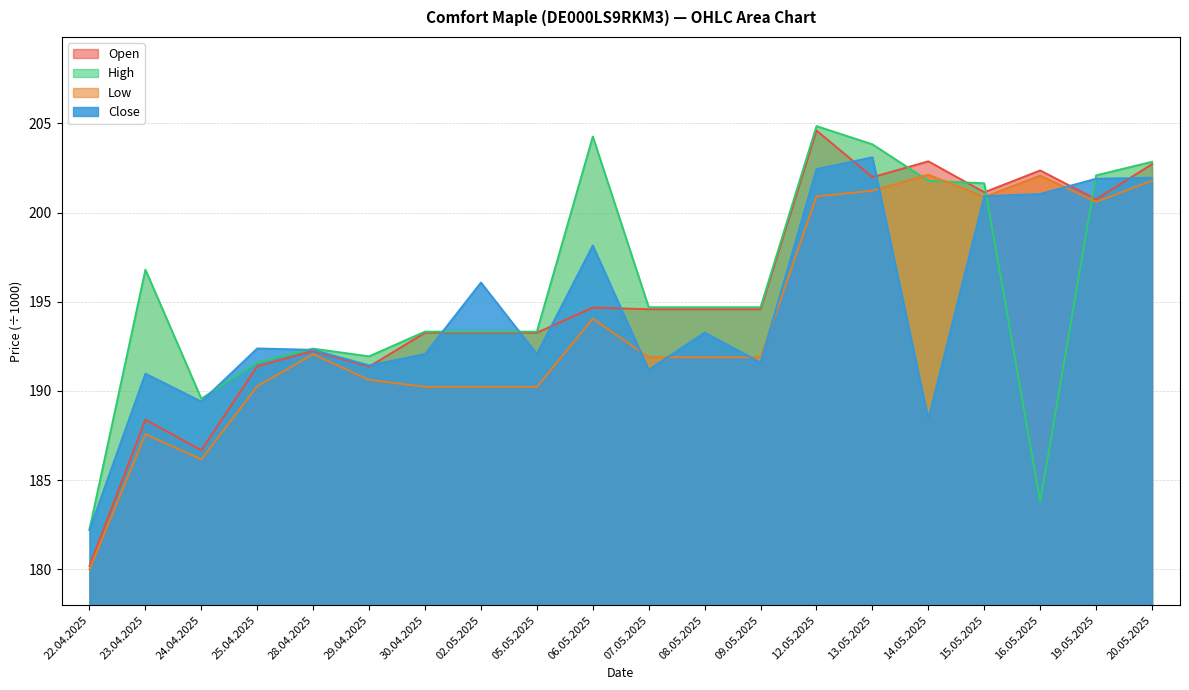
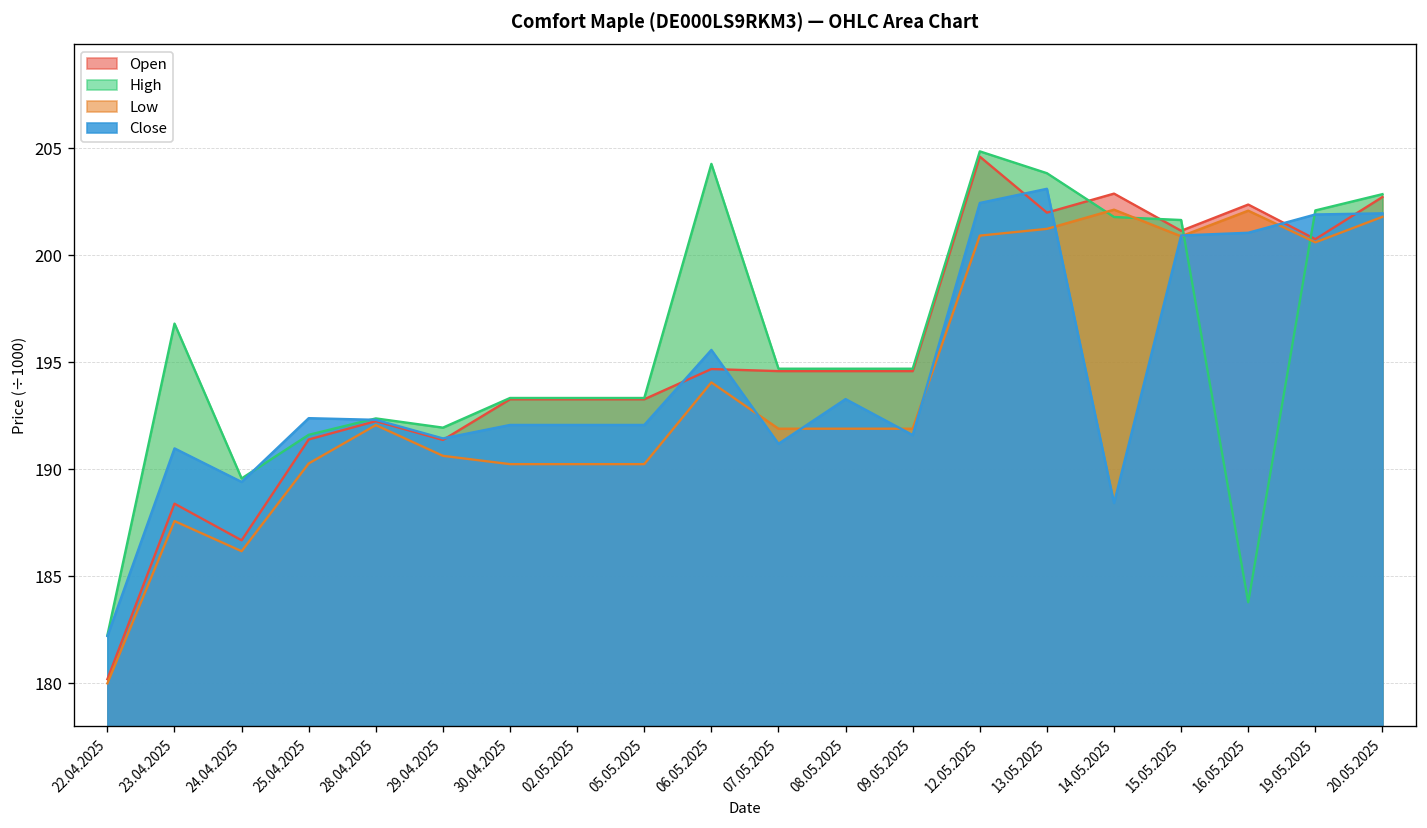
Close, 02.05.2025: 196.1 -> 192.1
Close, 06.05.2025: 198.2 -> 195.6
